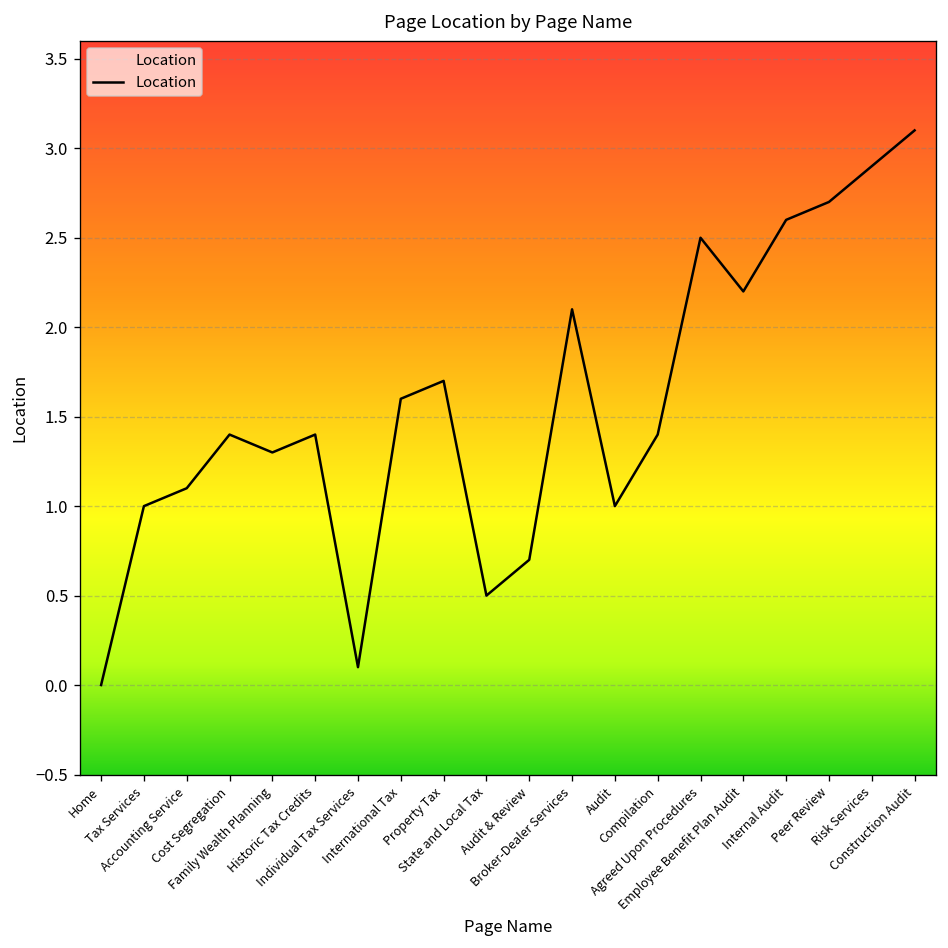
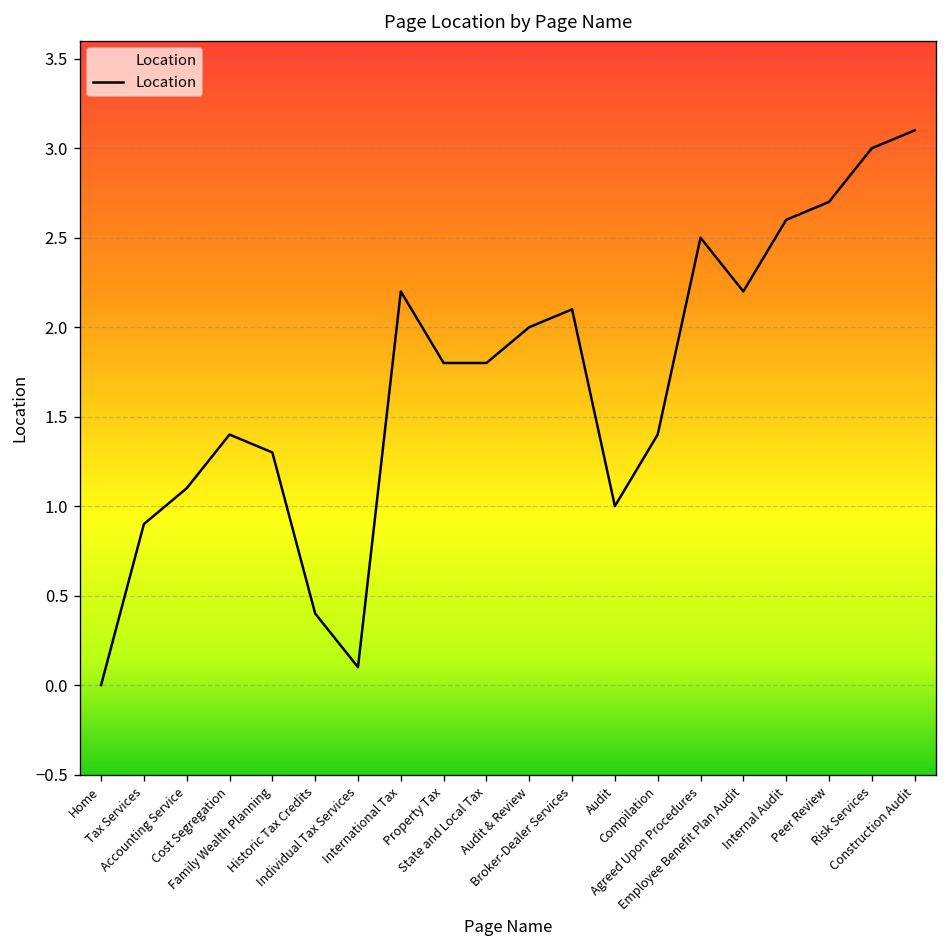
Tax Services: 1.0 -> 0.9
Historic Tax Credits: 1.4 -> 0.4
International Tax: 1.6 -> 2.2
Property Tax: 1.7 -> 1.8
State and Local Tax: 0.5 -> 1.8
Audit & Review: 0.7 -> 2.0
Risk Services: 2.9 -> 3.0
